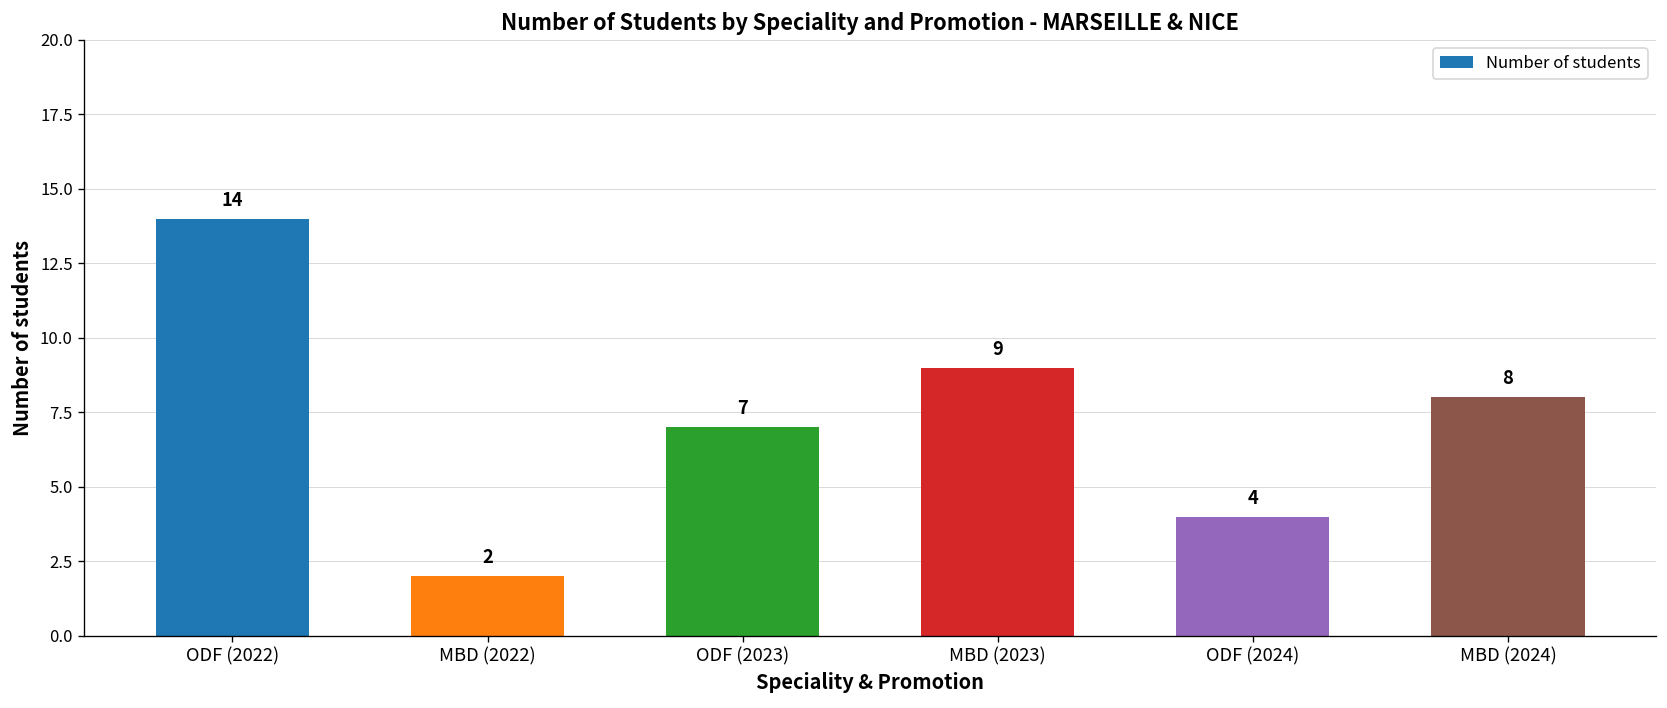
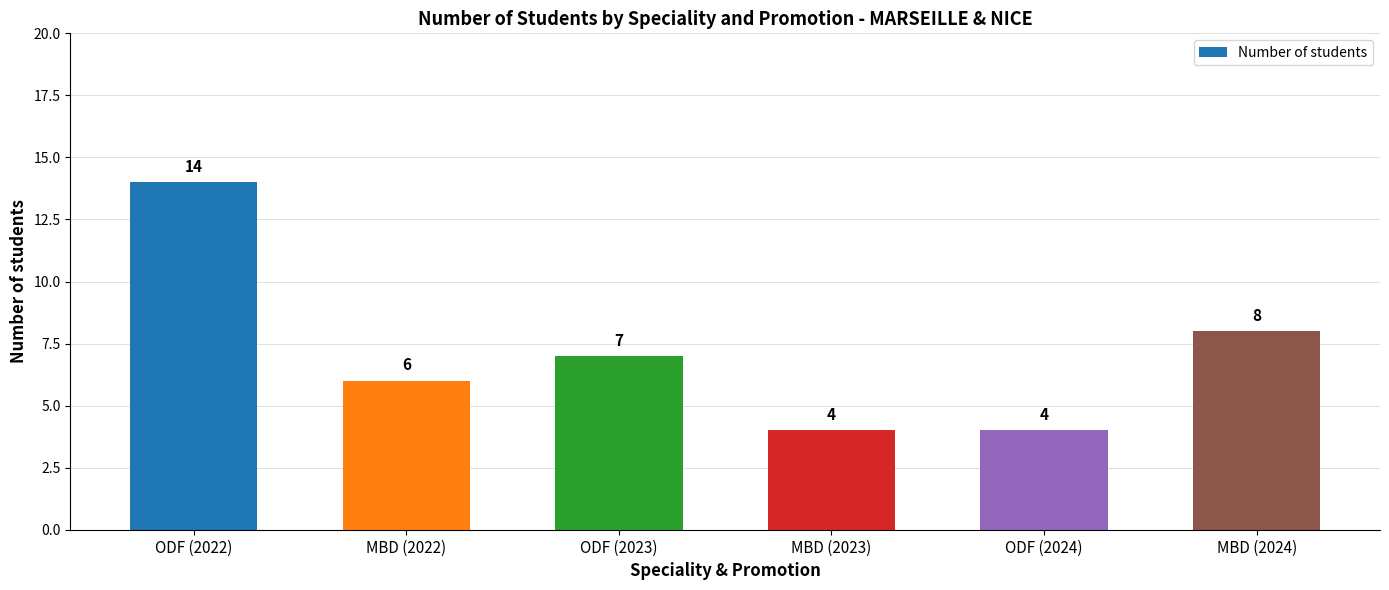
MBD (2022): 2 -> 6
MBD (2023): 9 -> 4
